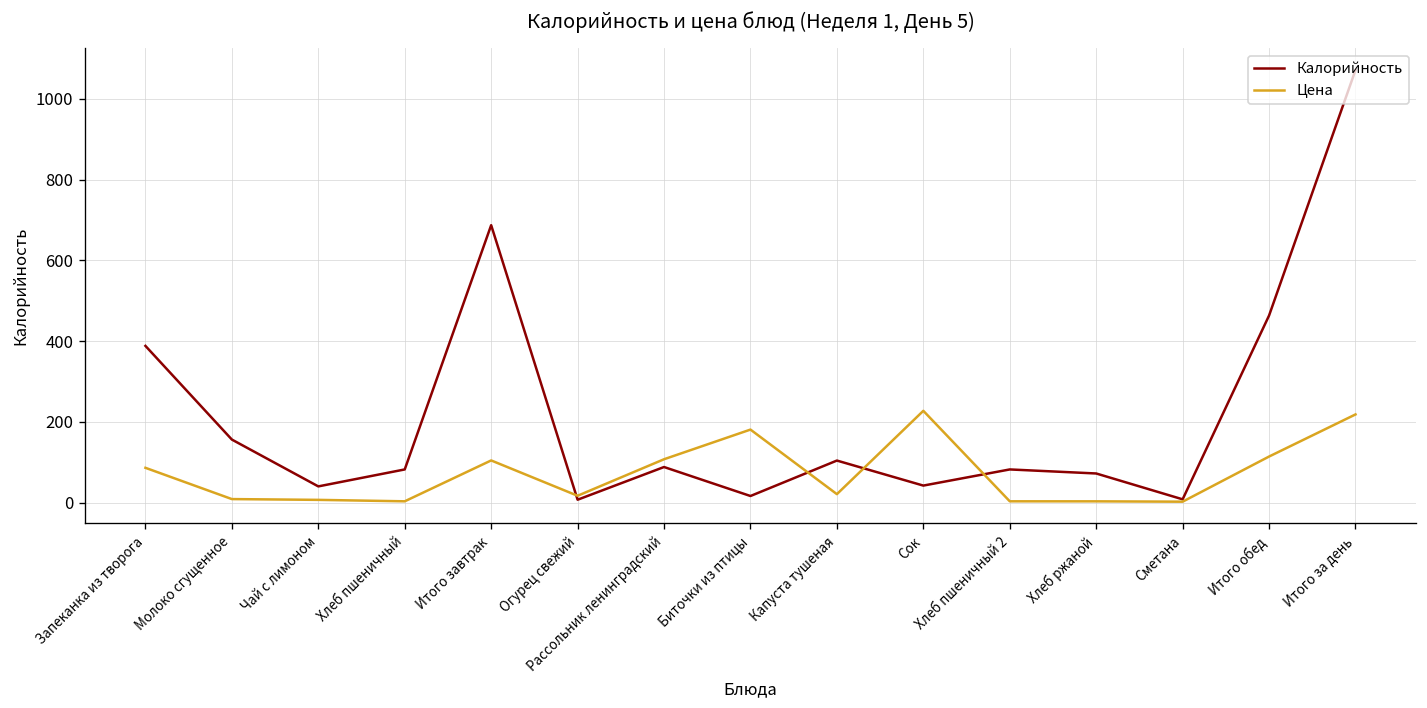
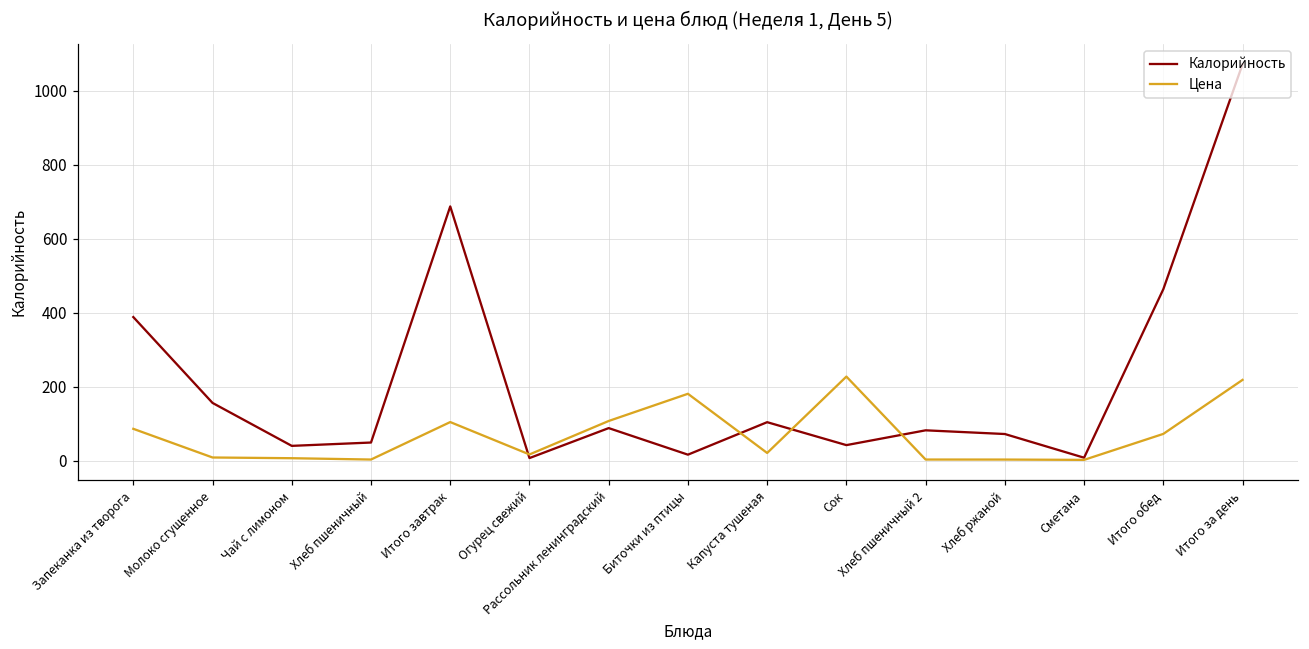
Калорийность, Хлеб пшеничный: 80 -> 50
Цена, Итого обед: 110 -> 70
